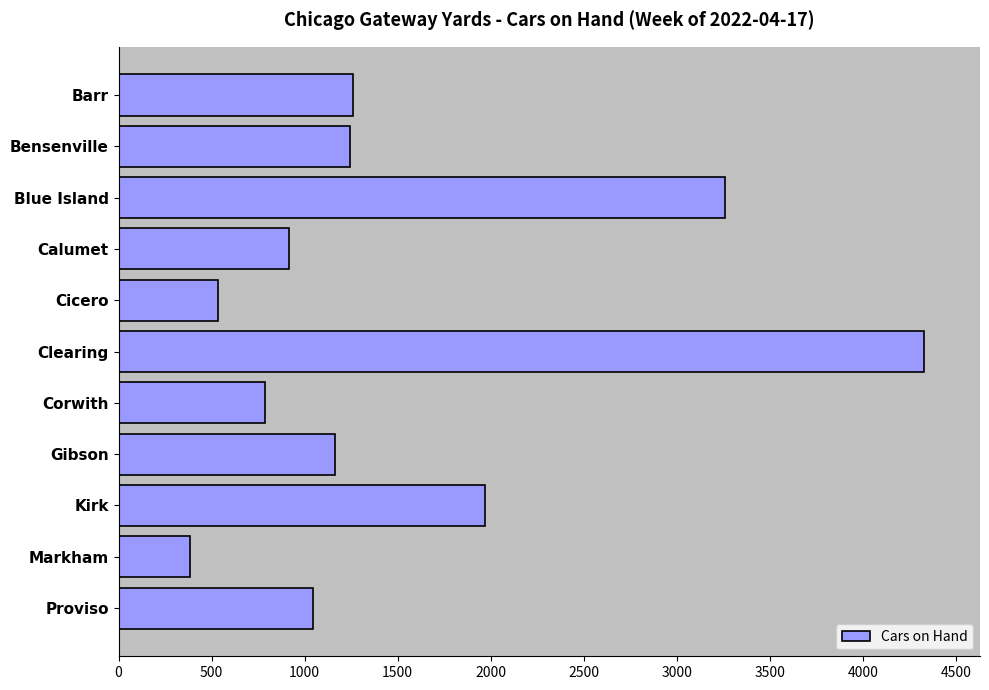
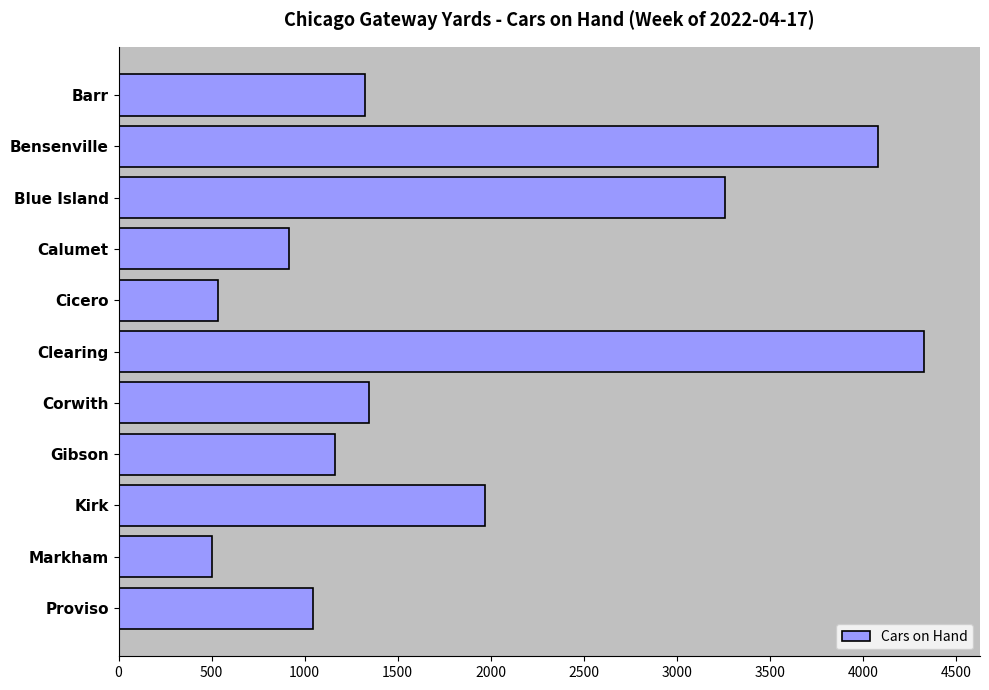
Barr: 1260 -> 1330
Bensenville: 1250 -> 4080
Corwith: 790 -> 1350
Markham: 380 -> 500
